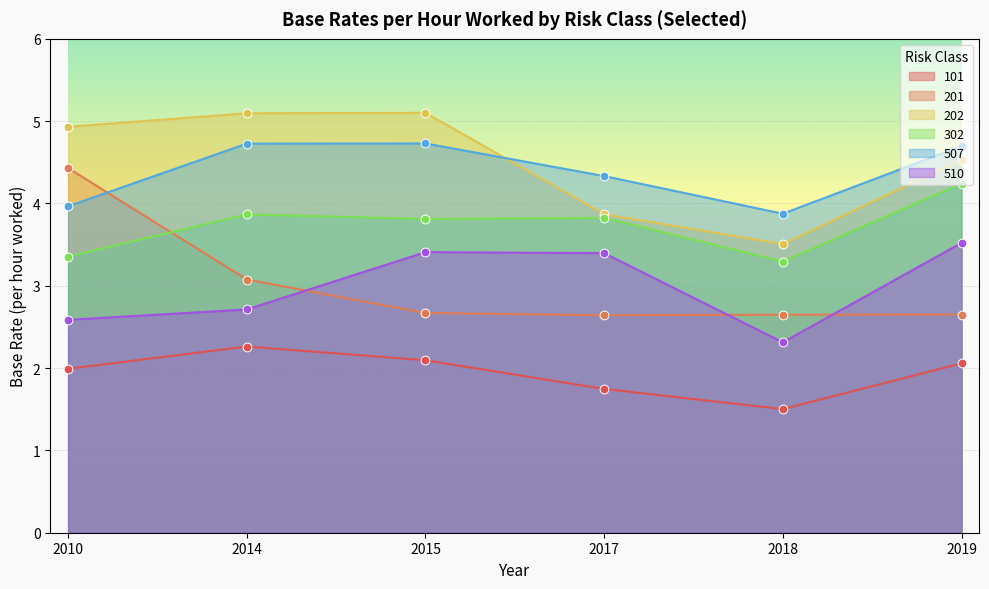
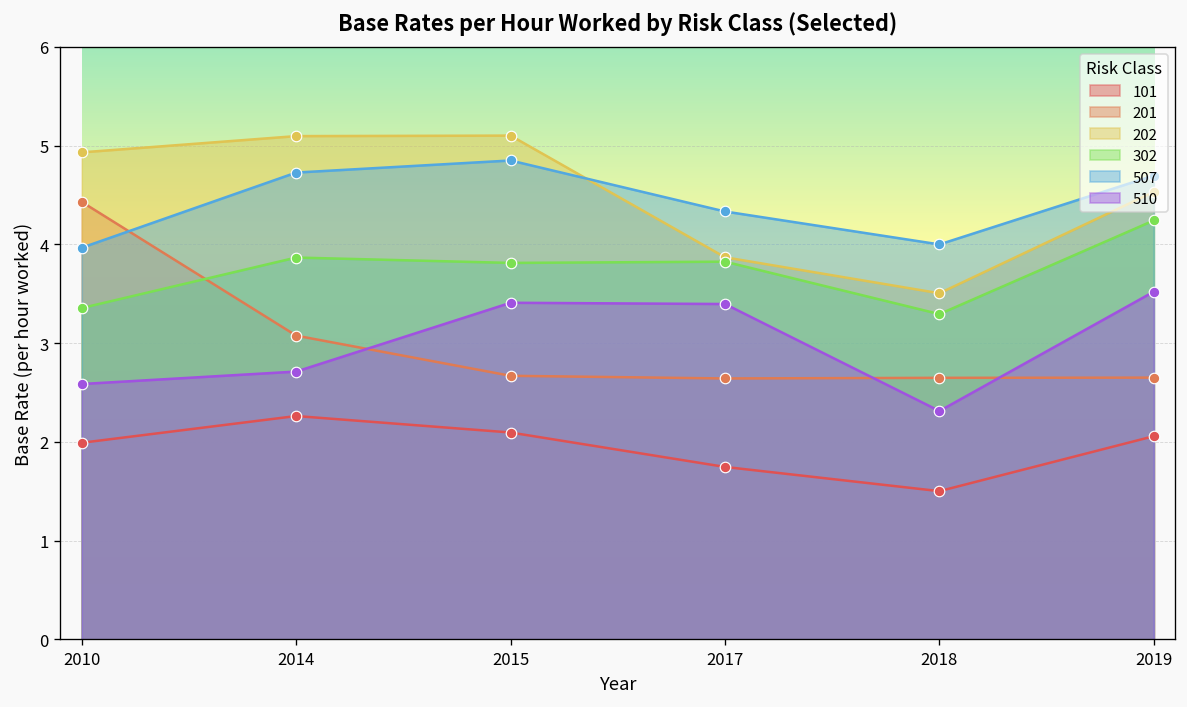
507, 2015: 4.7 -> 4.8
507, 2018: 3.9 -> 4.0
